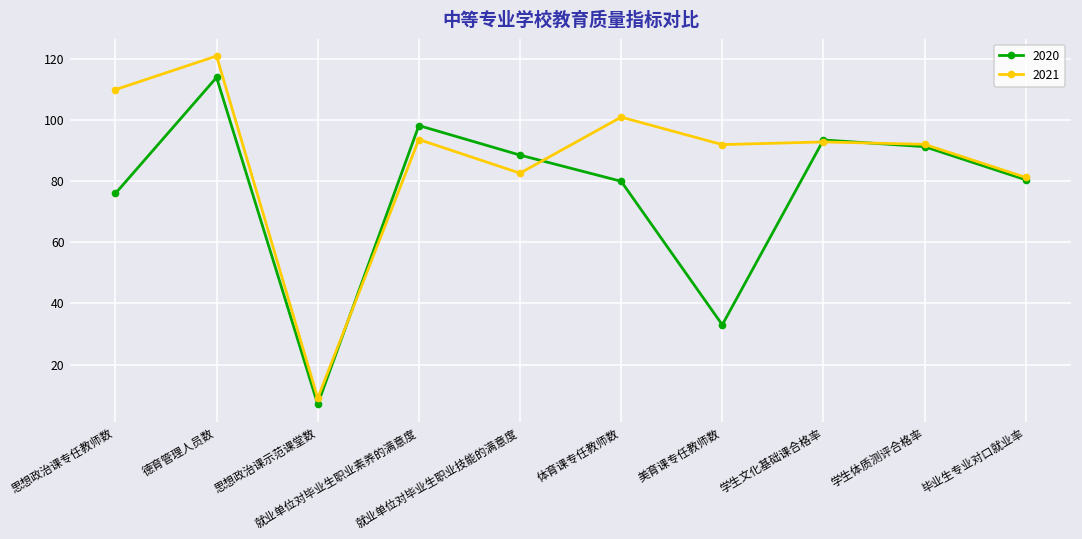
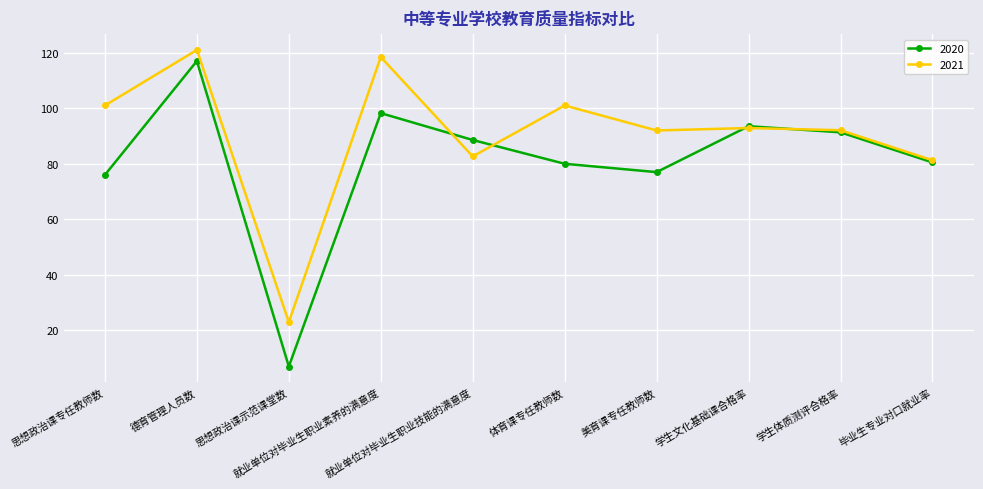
2021, 思想政治课专任教师数: 110 -> 101
2020, 德育管理人员数: 114 -> 117
2021, 思想政治课示范课堂数: 9 -> 23
2021, 就业单位对毕业生职业素养的满意度: 94 -> 118
2020, 美育课专任教师数: 33 -> 77
